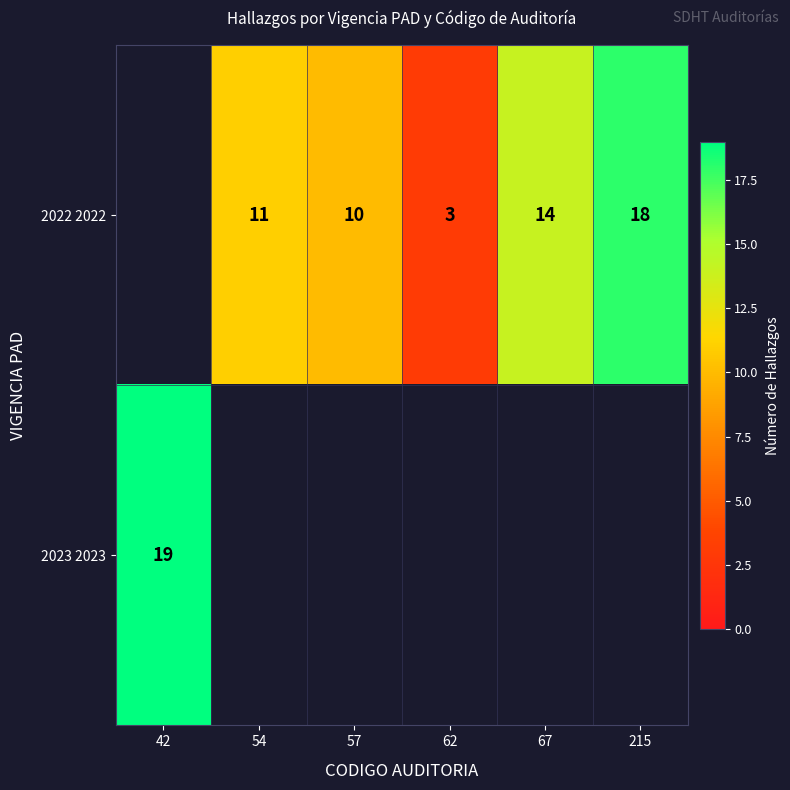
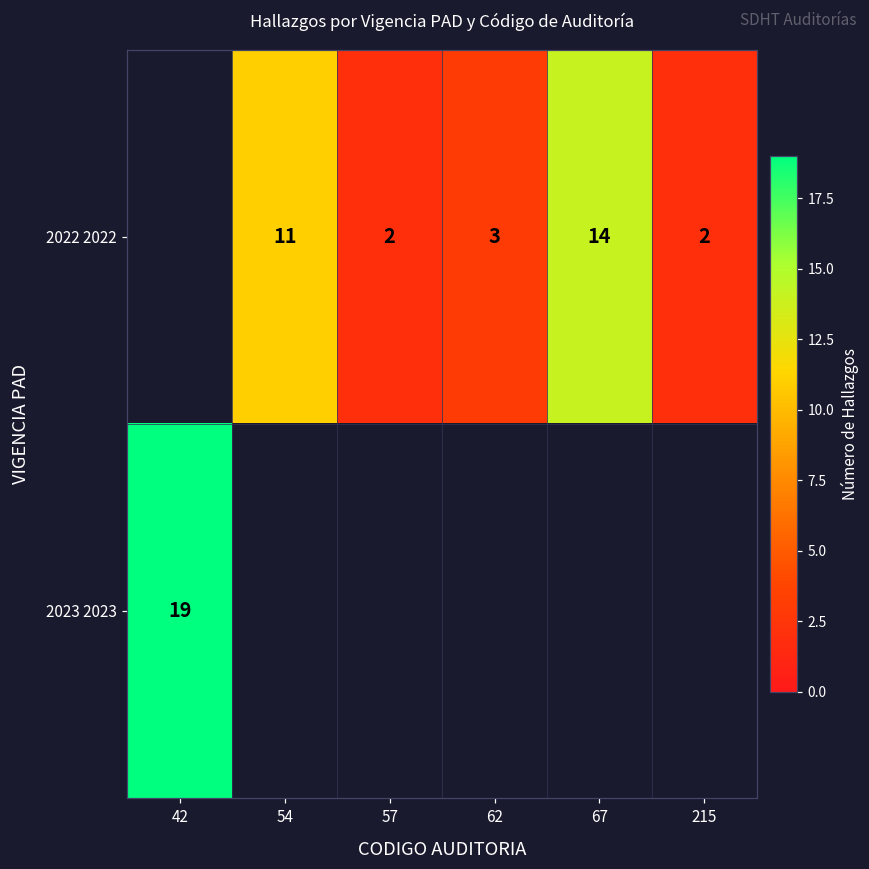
2022 2022, 57: 10 -> 2
2022 2022, 215: 18 -> 2
